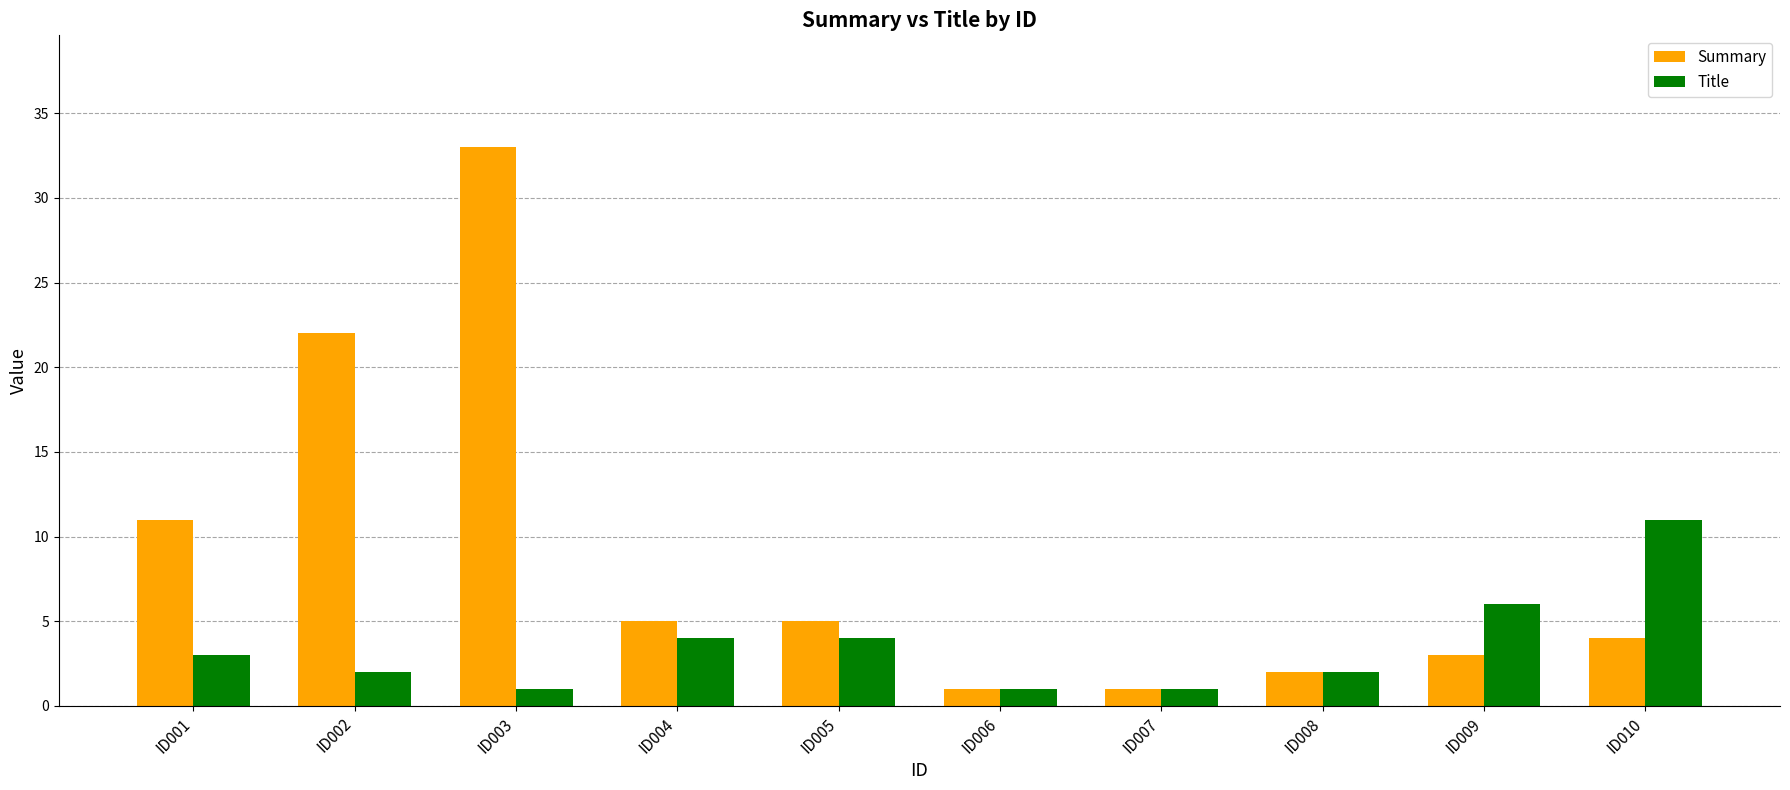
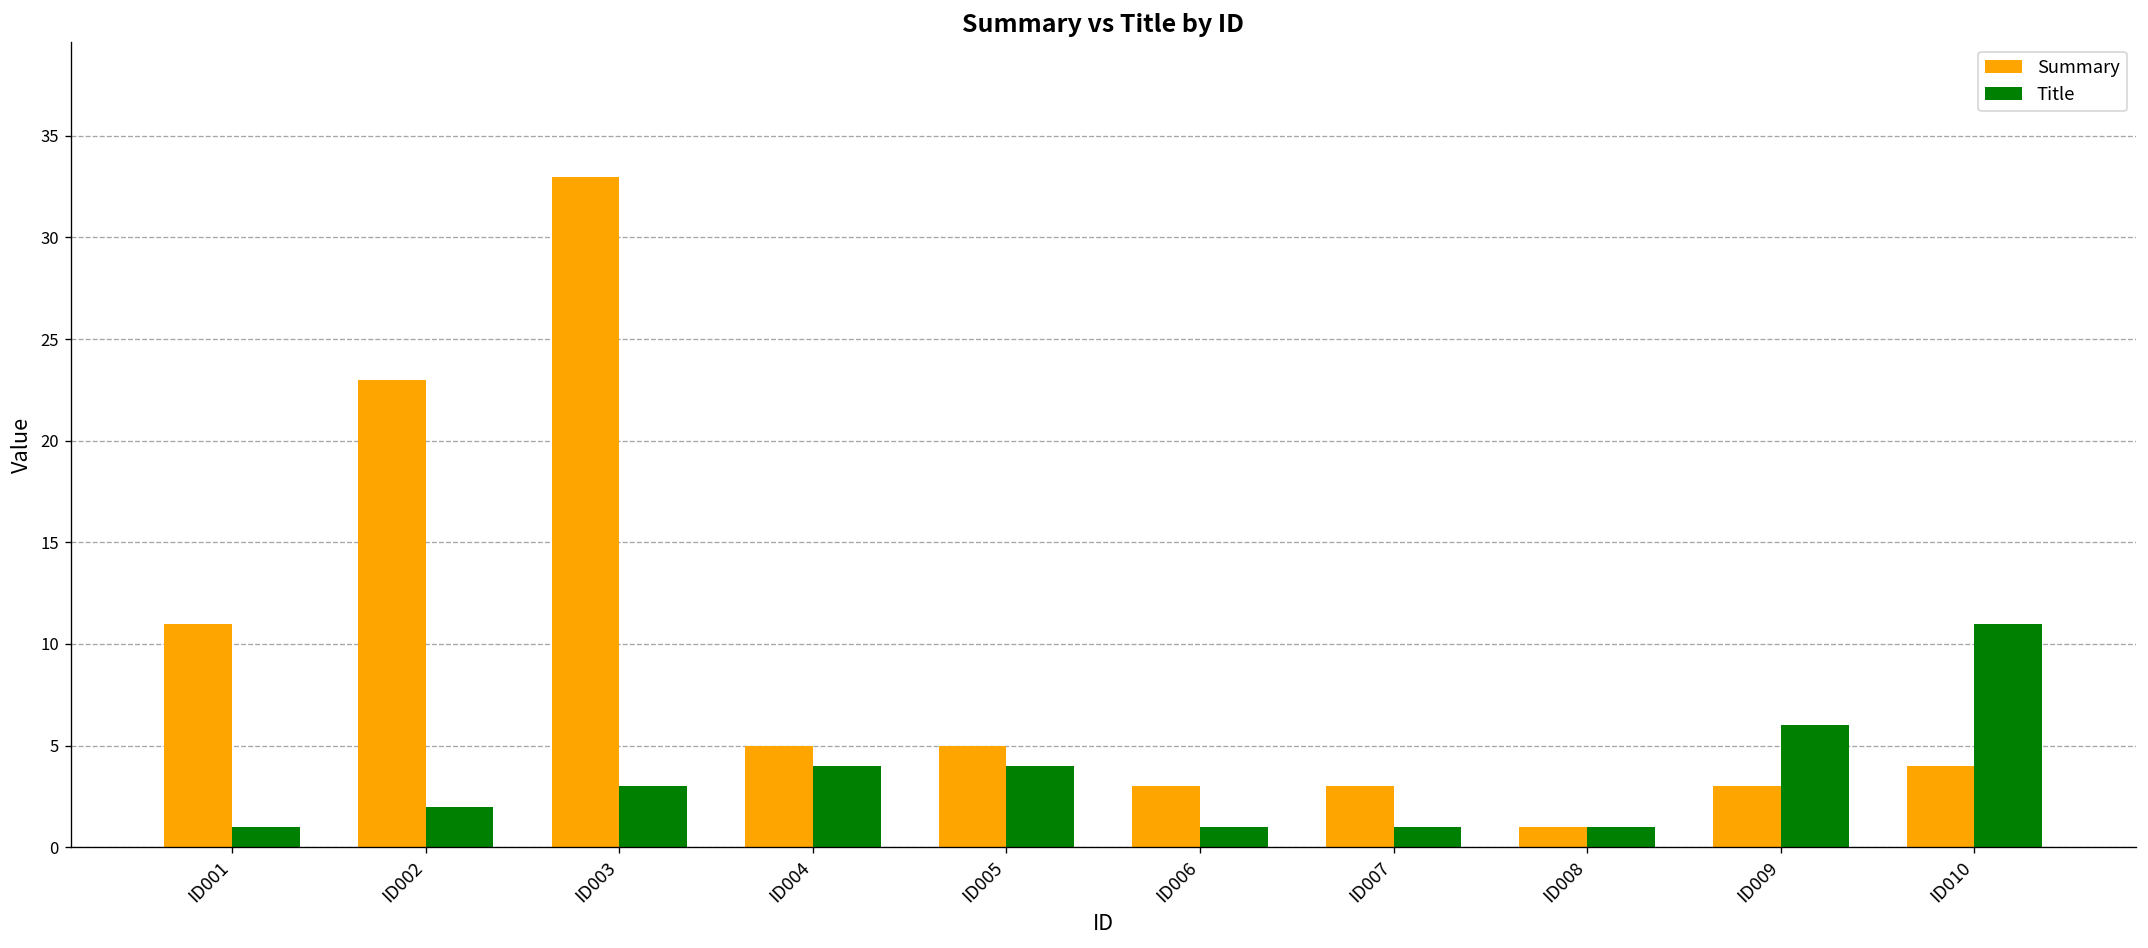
Title, ID001: 3 -> 1
Summary, ID002: 22 -> 23
Title, ID003: 1 -> 3
Summary, ID006: 1 -> 3
Summary, ID007: 1 -> 3
Summary, ID008: 2 -> 1
Title, ID008: 2 -> 1
